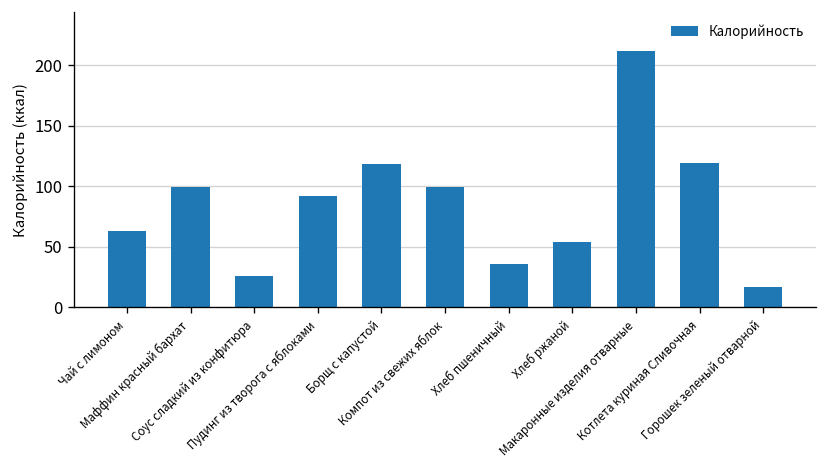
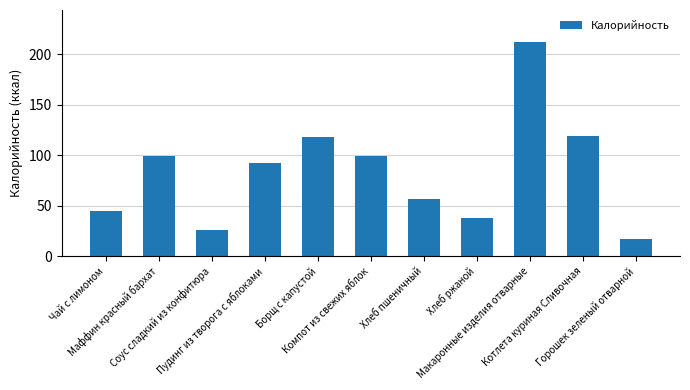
Чай с лимоном: 63 -> 45
Хлеб пшеничный: 36 -> 57
Хлеб ржаной: 54 -> 38
